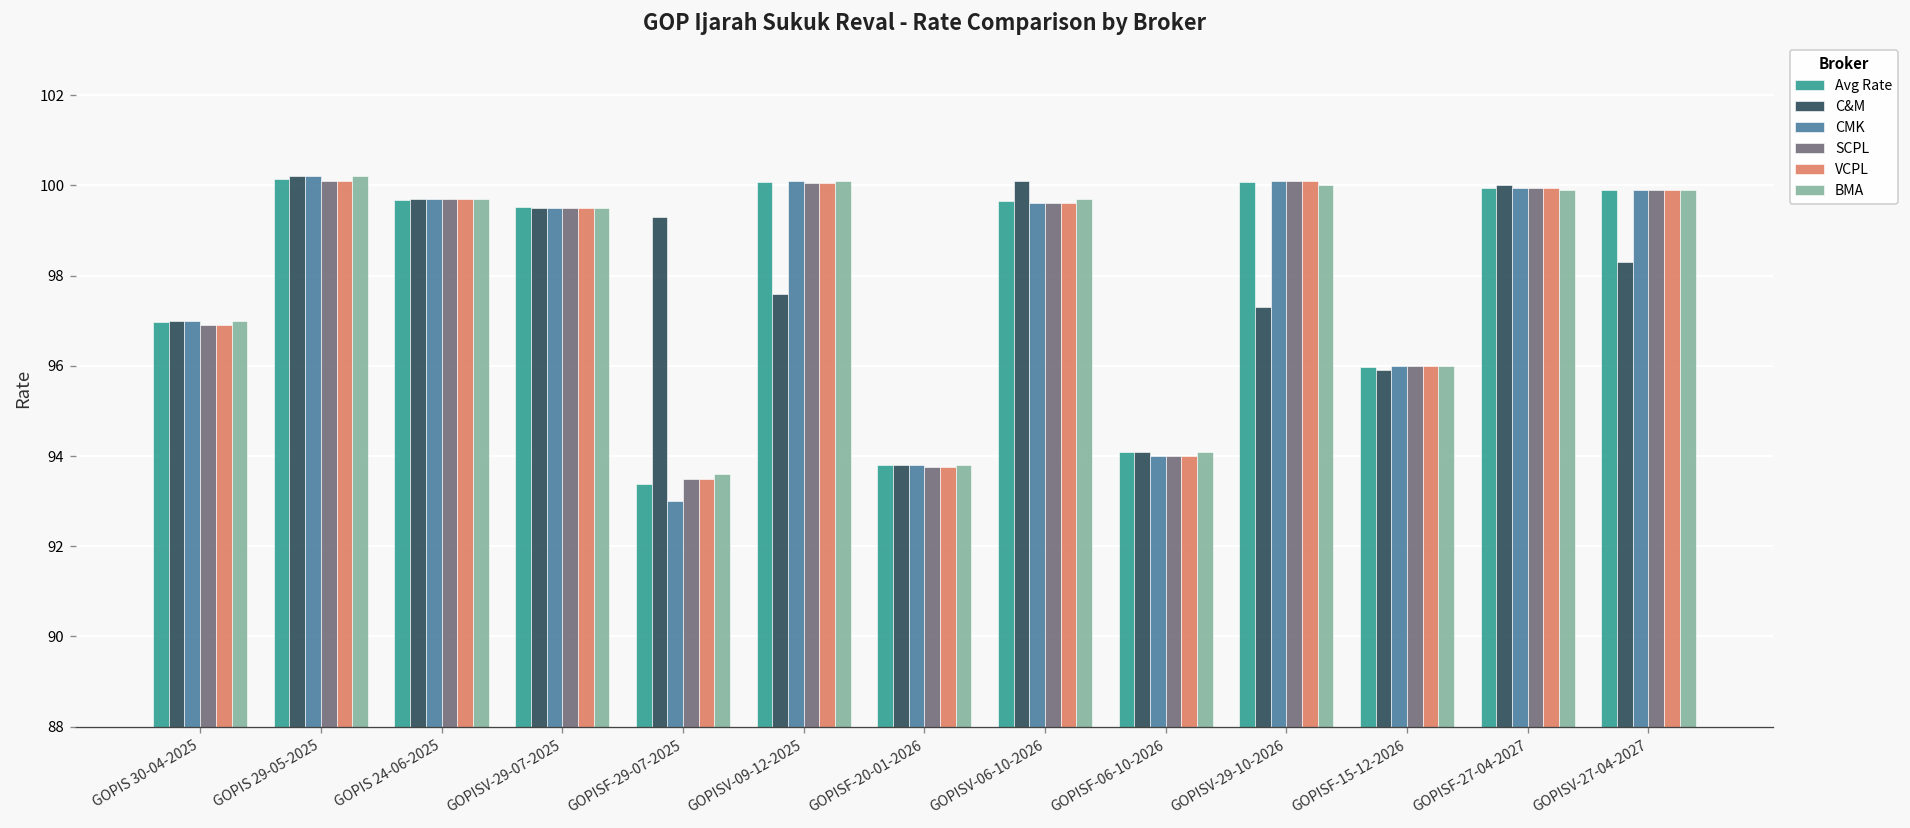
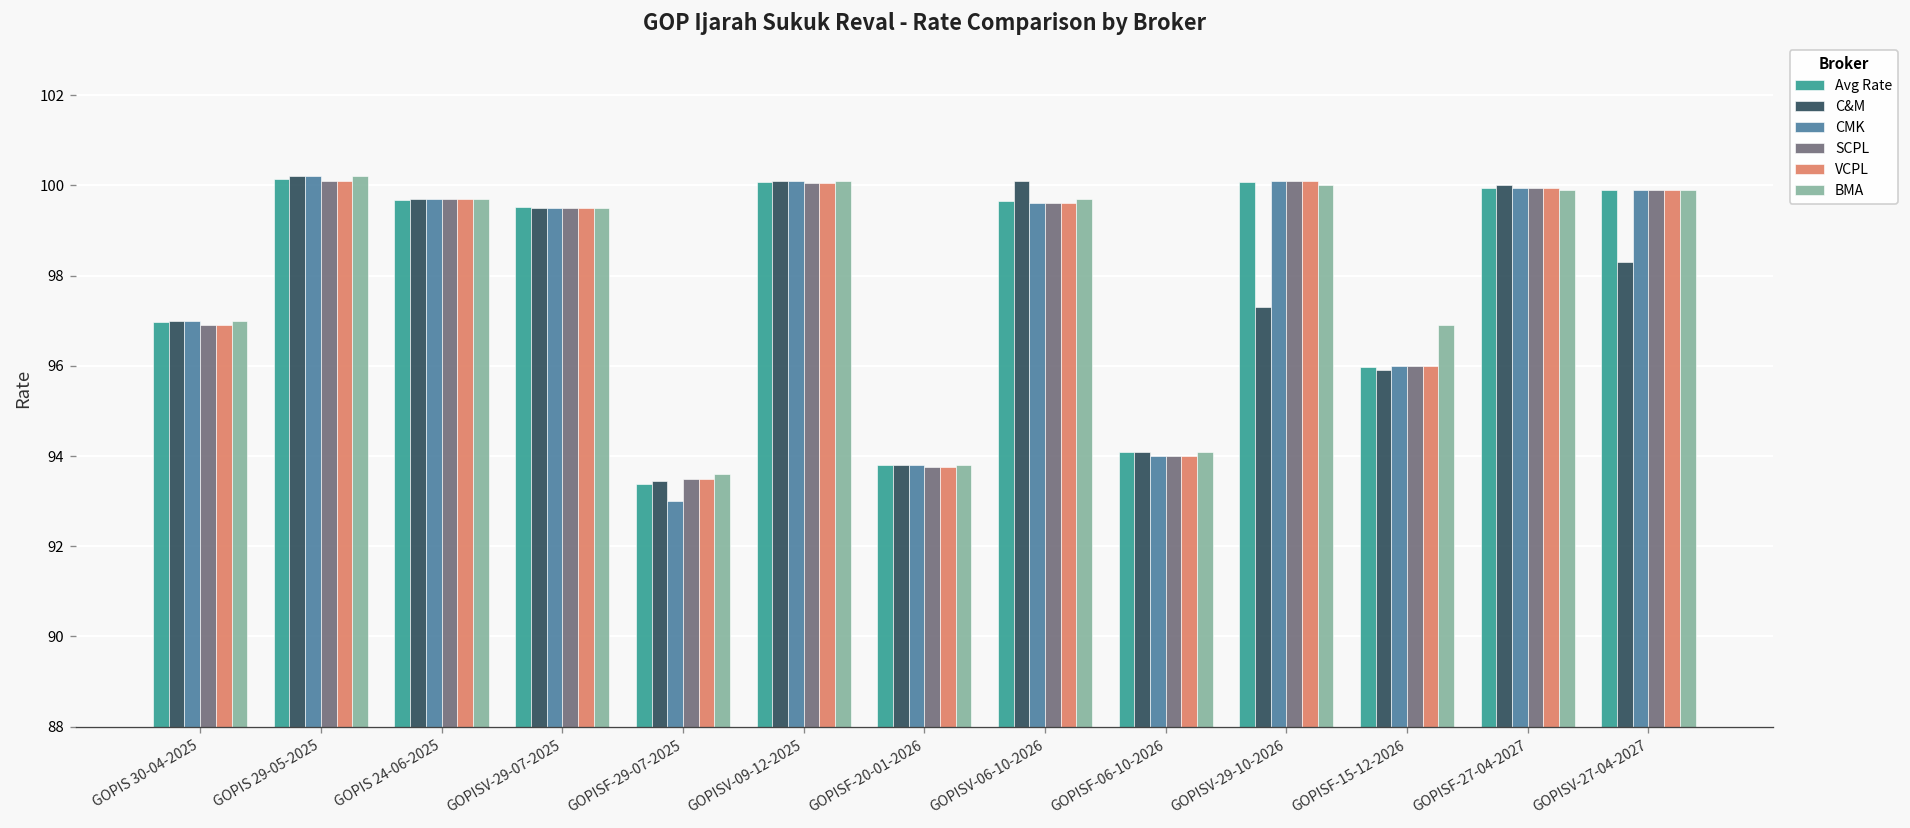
C&M, GOPISF-29-07-2025: 99.3 -> 93.5
C&M, GOPISV-09-12-2025: 97.6 -> 100.1
BMA, GOPISF-15-12-2026: 96.0 -> 96.9
